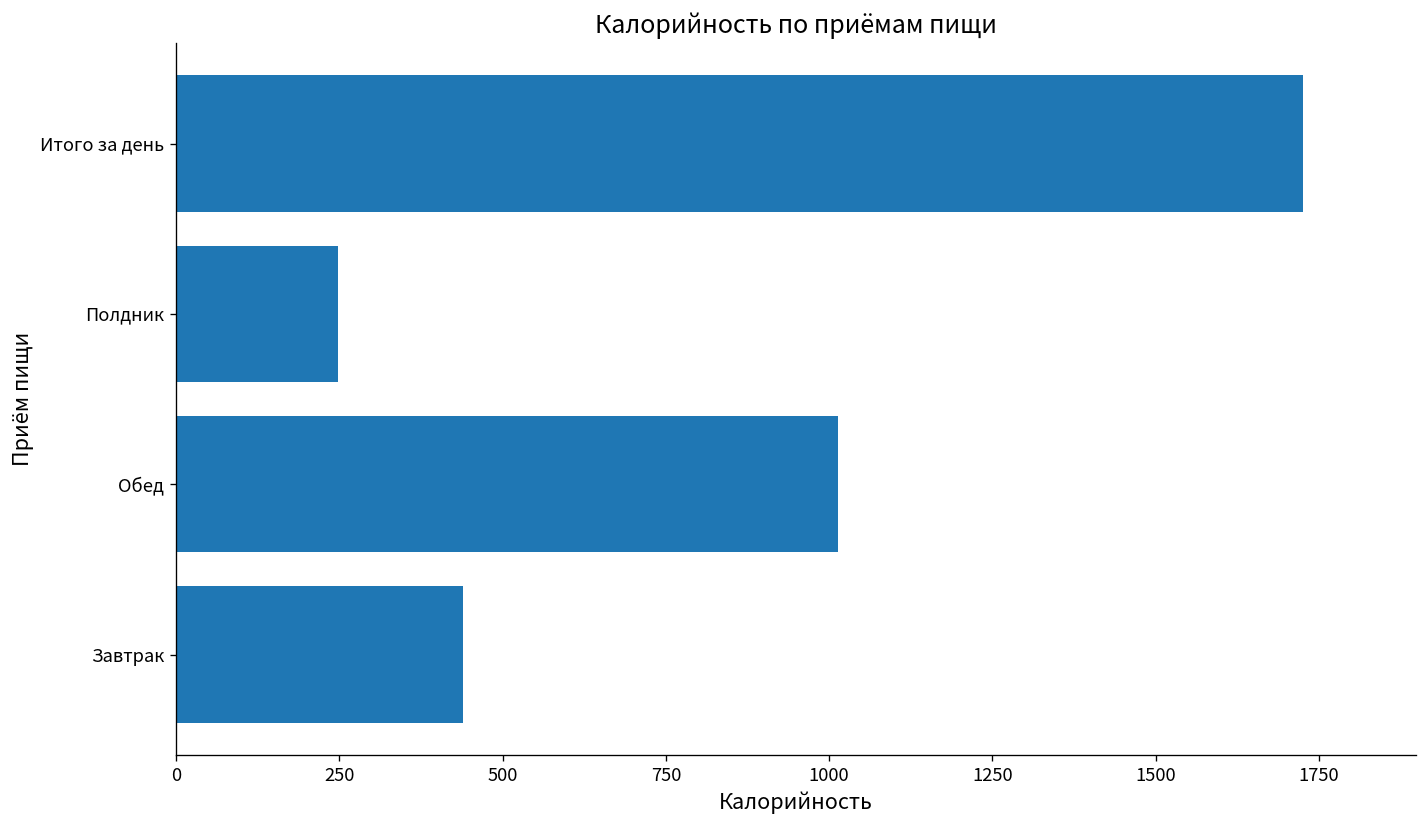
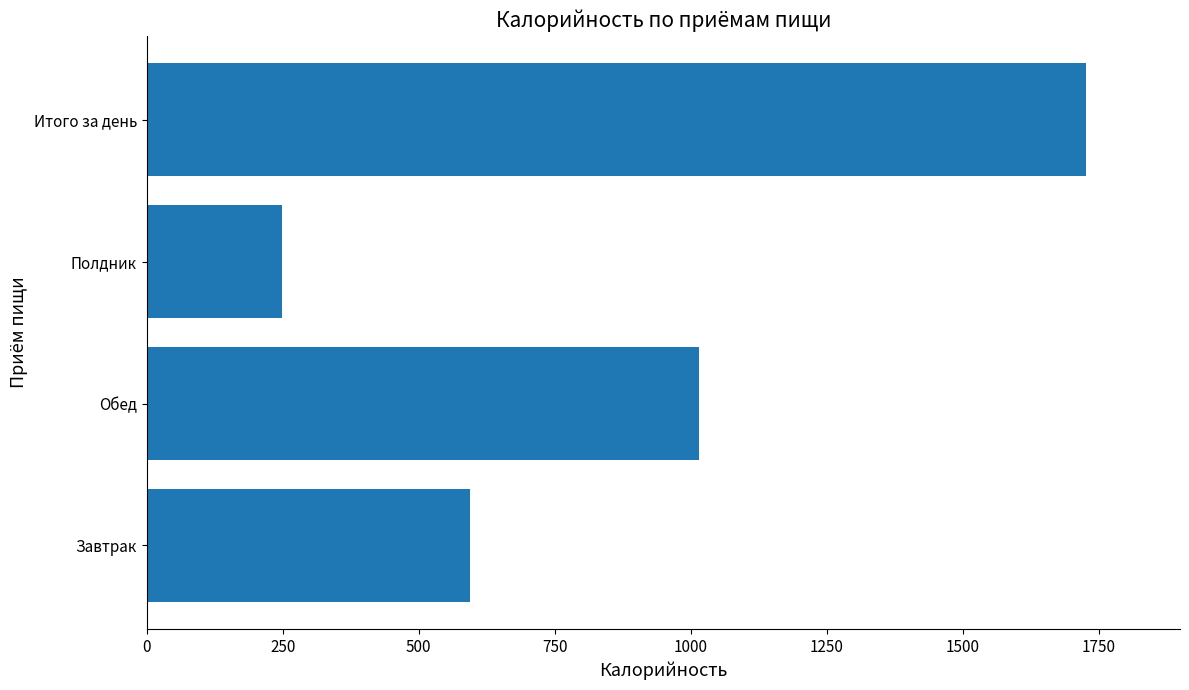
Завтрак: 440 -> 590
